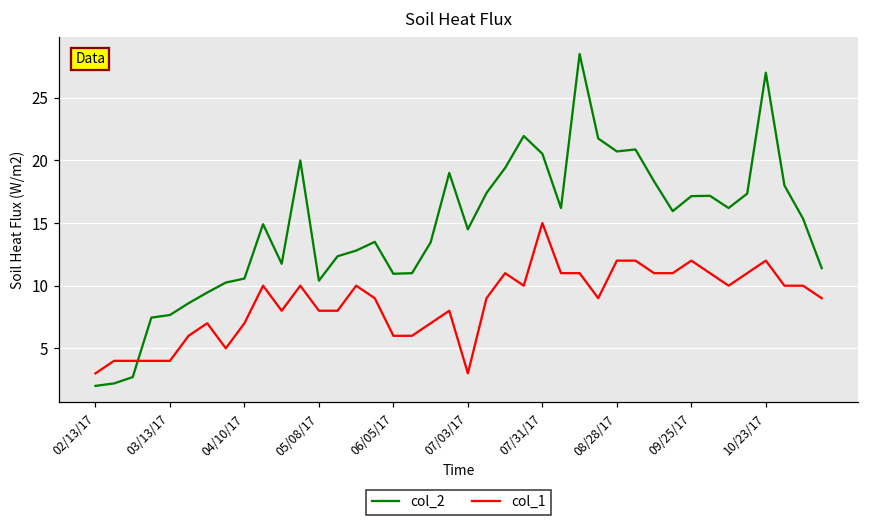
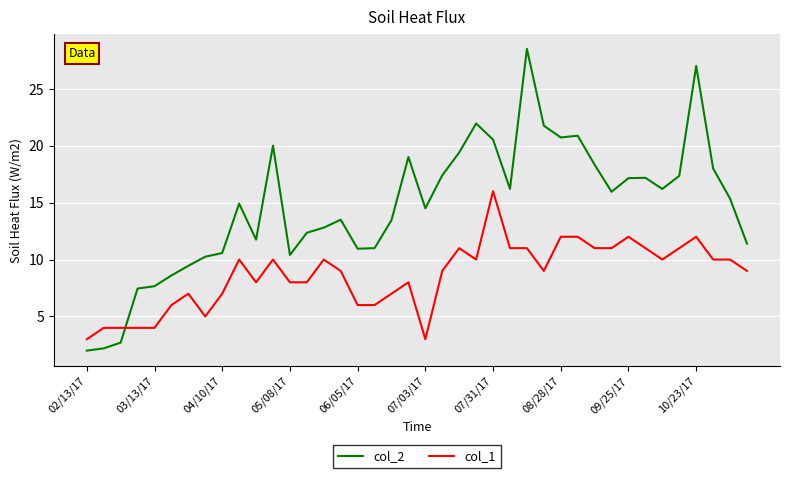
col_1, 07/31/17: 15 -> 16
